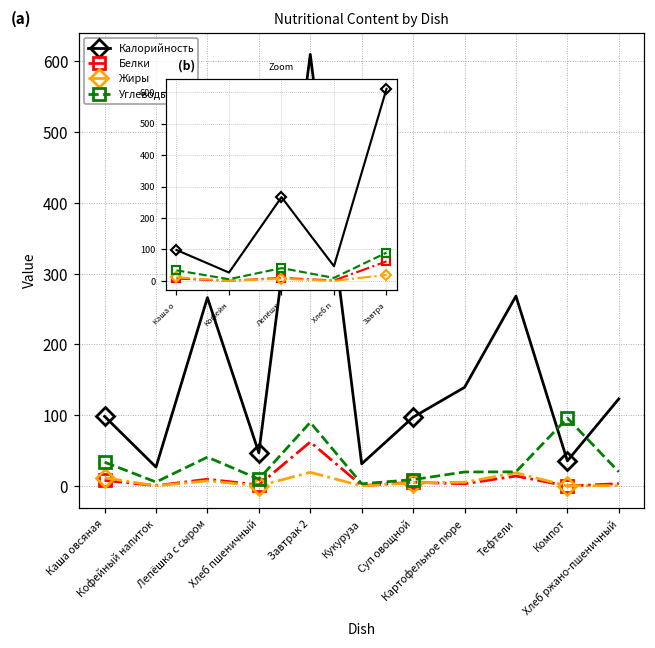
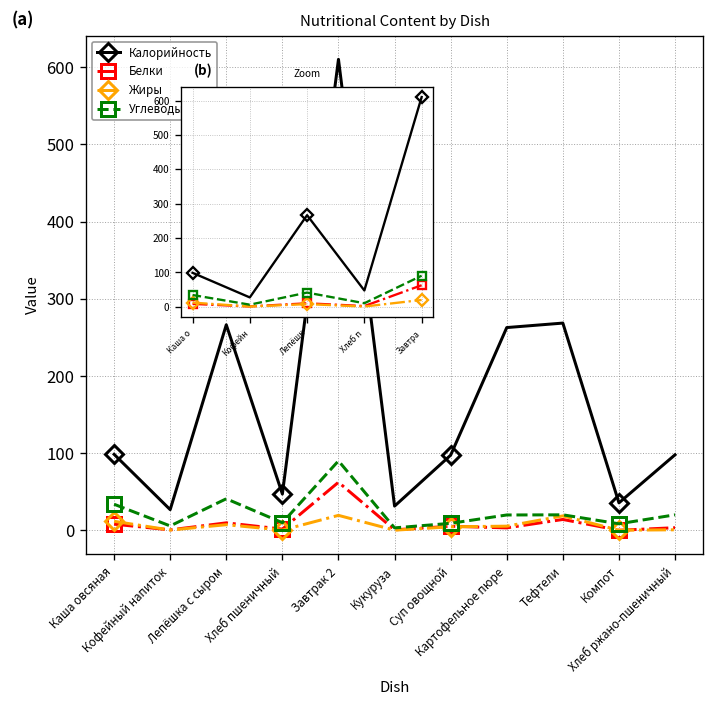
Nutritional Content by Dish, Калорийность, Картофельное пюре: 140 -> 260
Nutritional Content by Dish, Углеводы, Компот: 100 -> 10
Nutritional Content by Dish, Калорийность, Хлеб ржано-пшеничный: 120 -> 100
